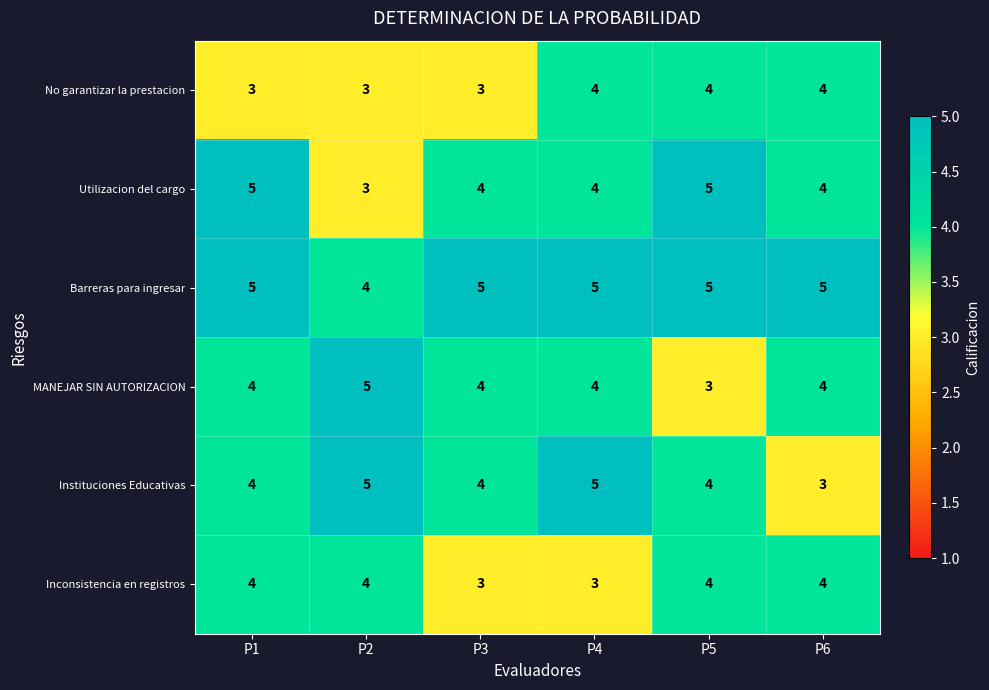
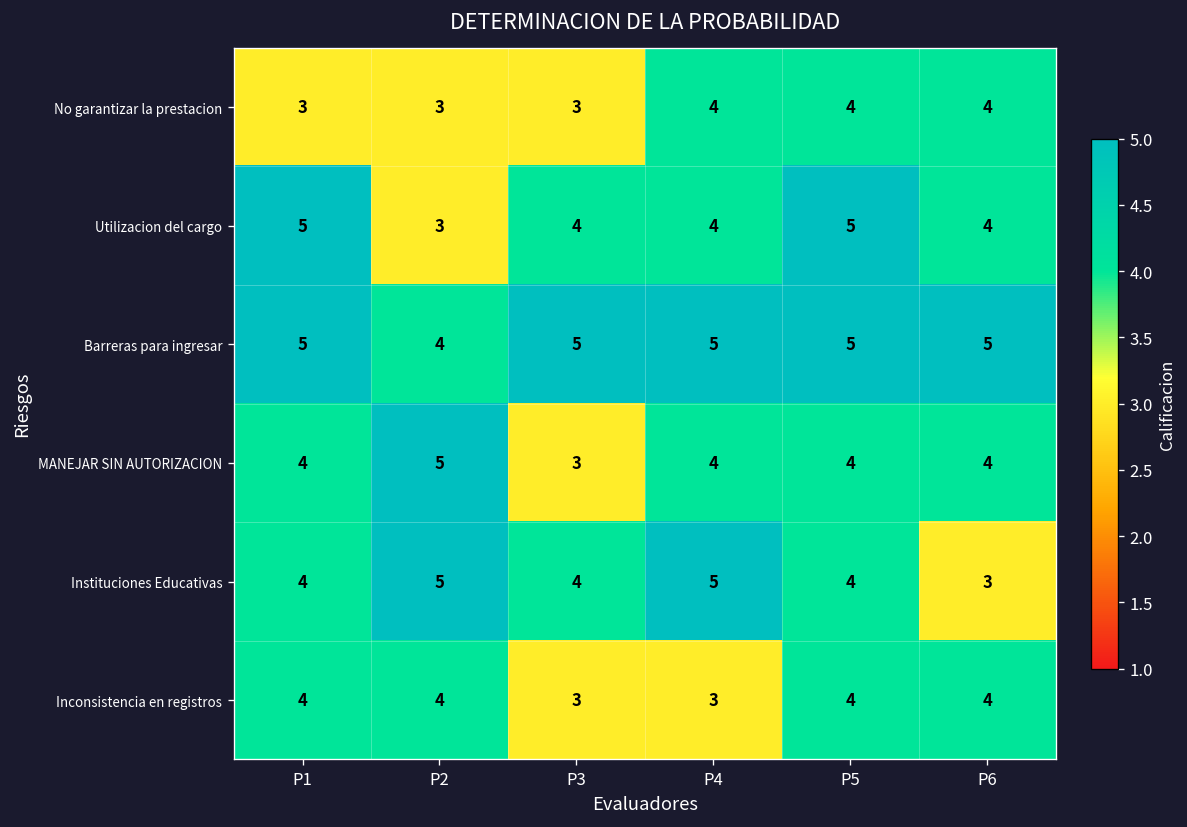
MANEJAR SIN AUTORIZACION, P3: 4 -> 3
MANEJAR SIN AUTORIZACION, P5: 3 -> 4
